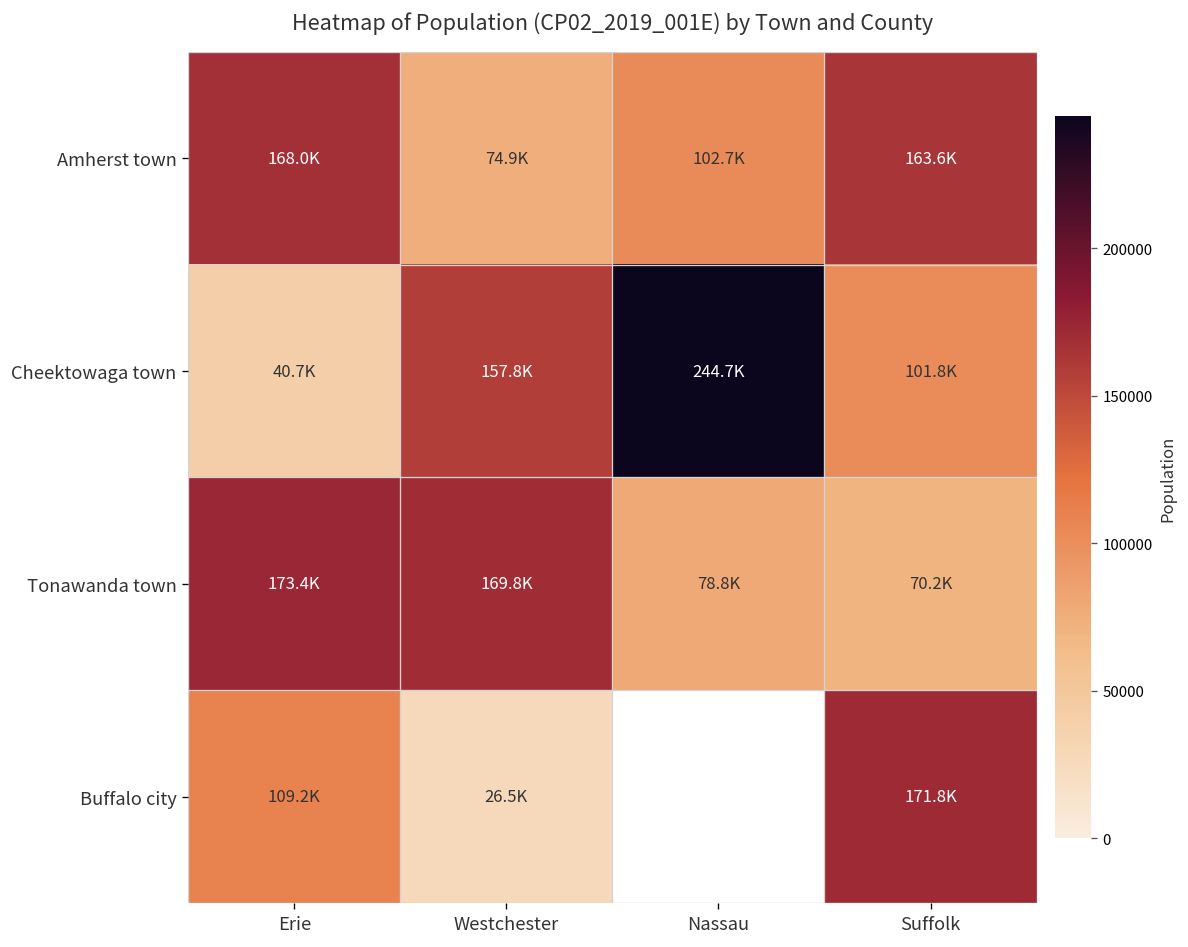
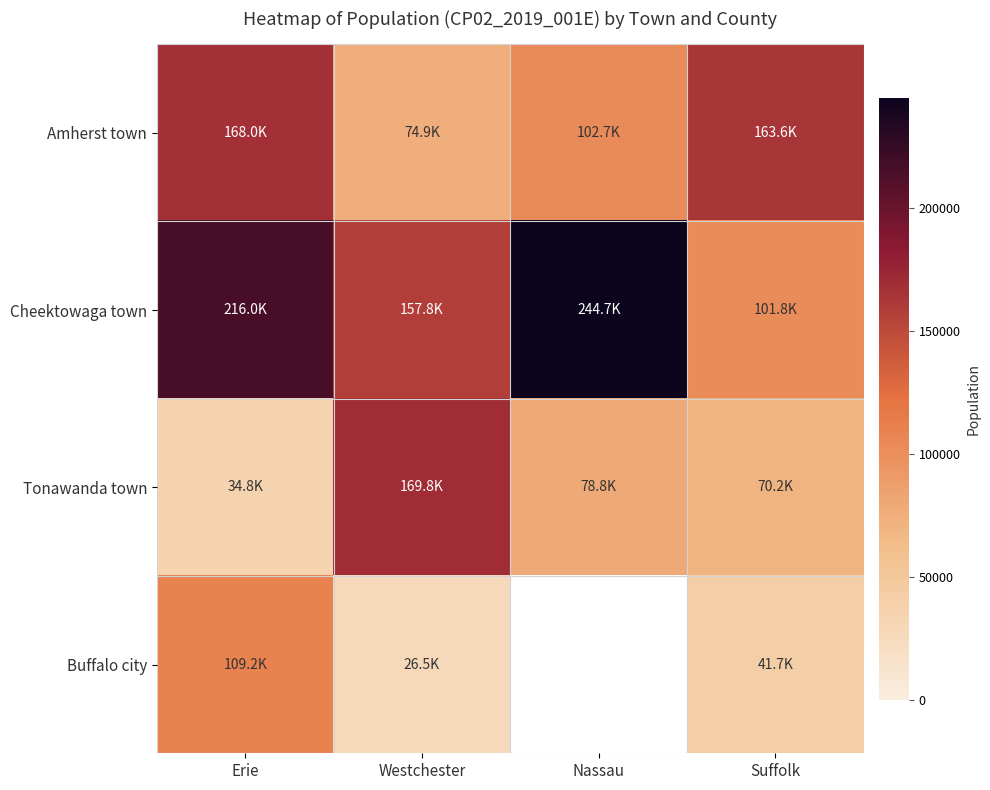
Cheektowaga town, Erie: 40.7K -> 216.0K
Tonawanda town, Erie: 173.4K -> 34.8K
Buffalo city, Suffolk: 171.8K -> 41.7K
